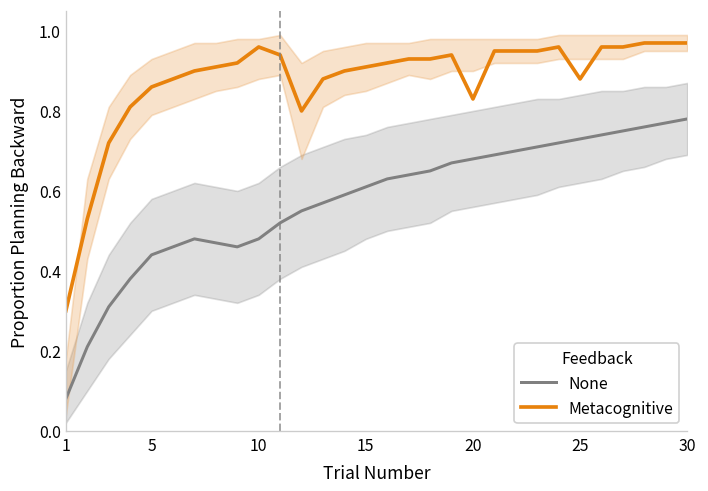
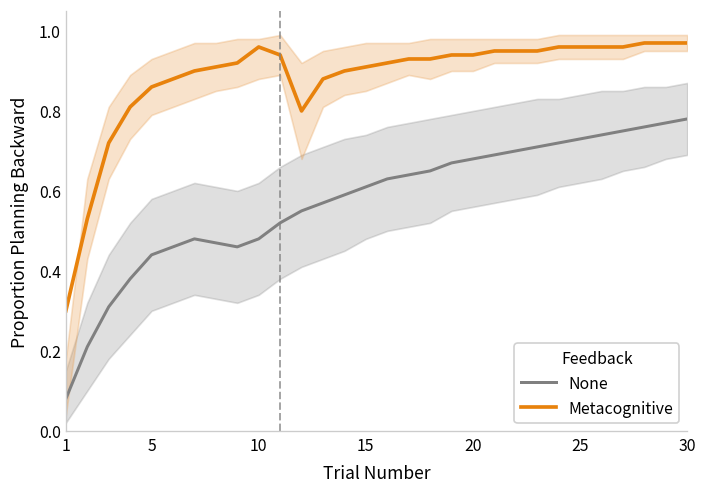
Metacognitive, 20: 0.83 -> 0.94
Metacognitive, 25: 0.88 -> 0.96
